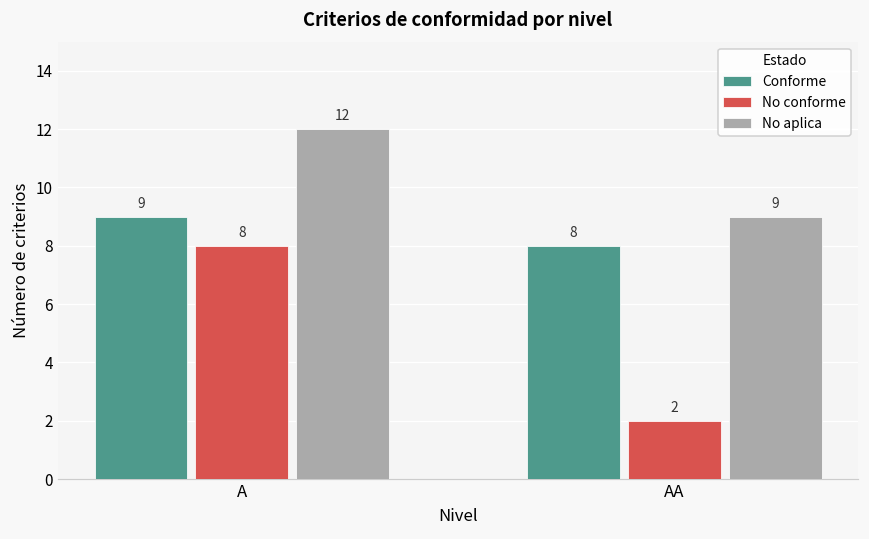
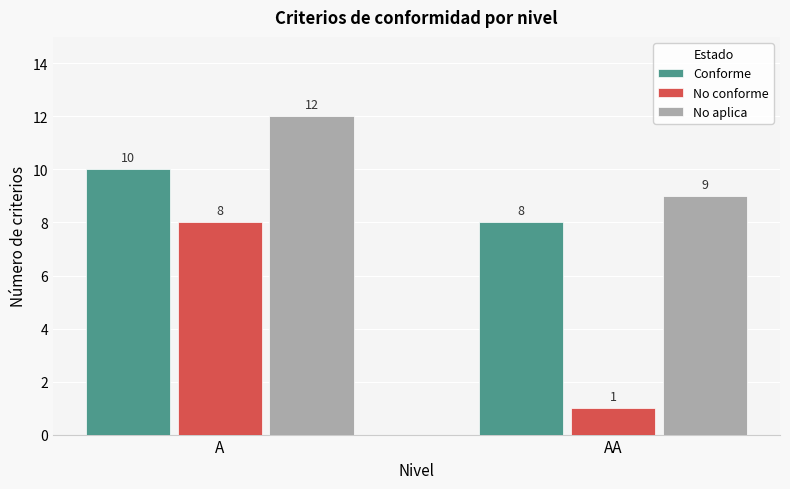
Conforme, A: 9 -> 10
No conforme, AA: 2 -> 1
